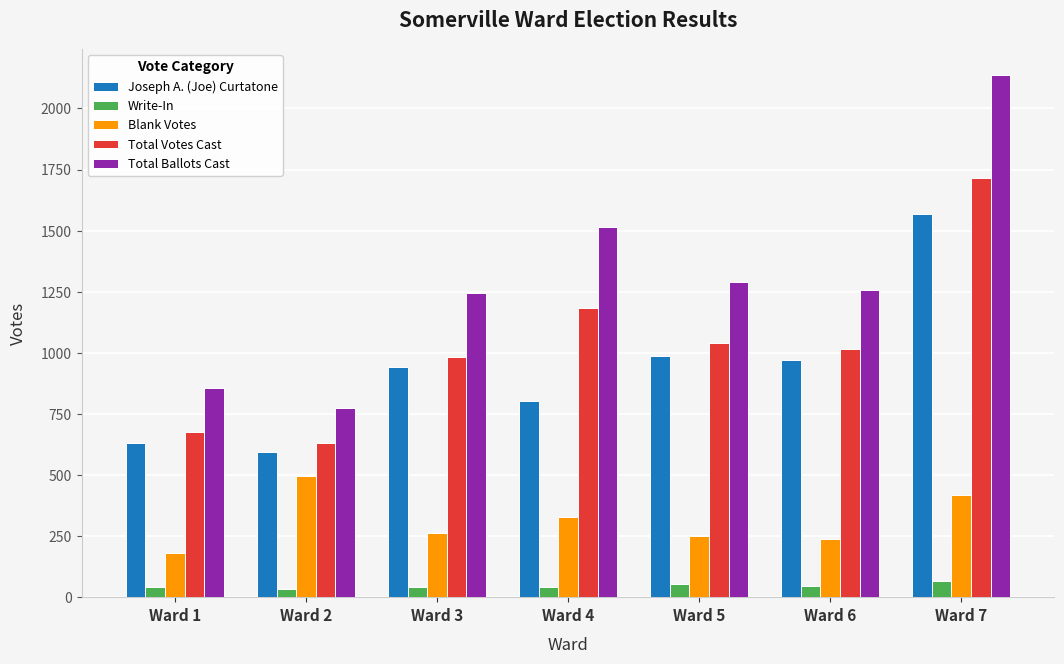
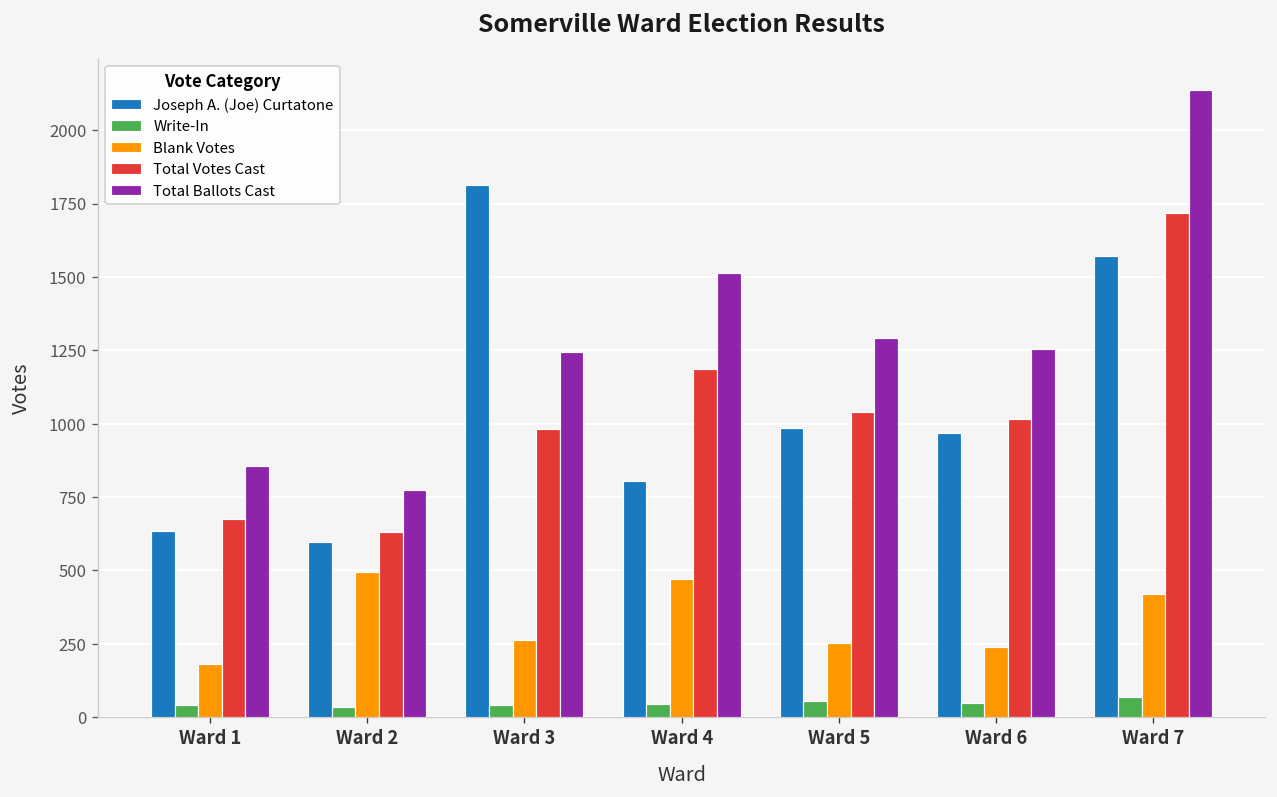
Joseph A. (Joe) Curtatone, Ward 3: 940 -> 1820
Blank Votes, Ward 4: 330 -> 470
